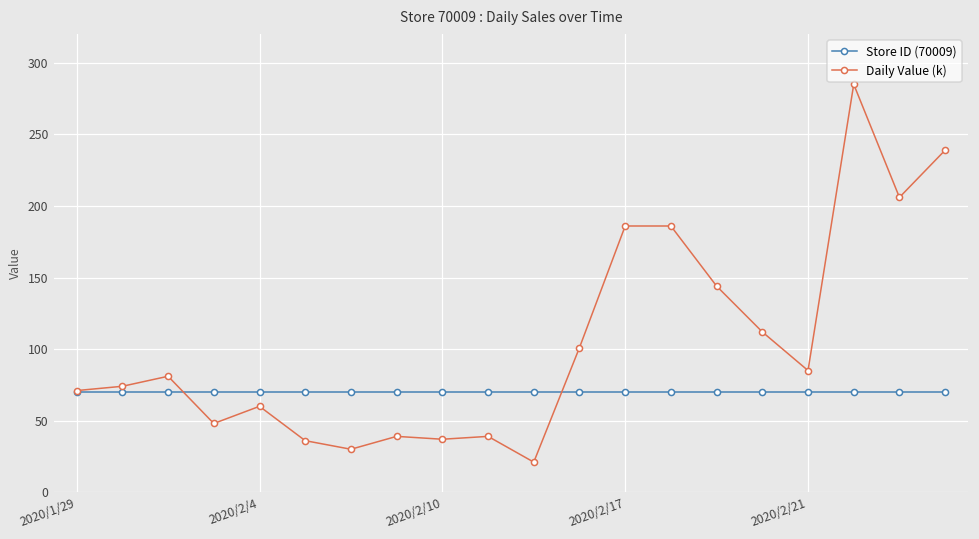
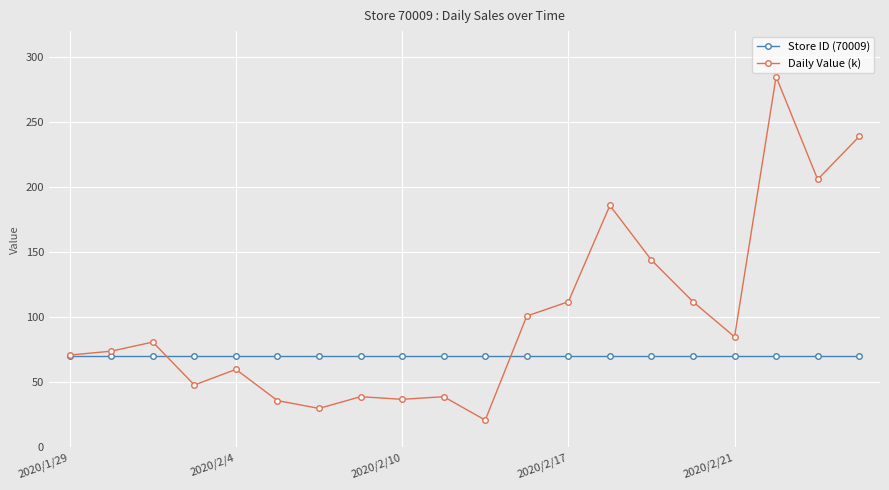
Daily Value (k), 2020/2/17: 186 -> 112
